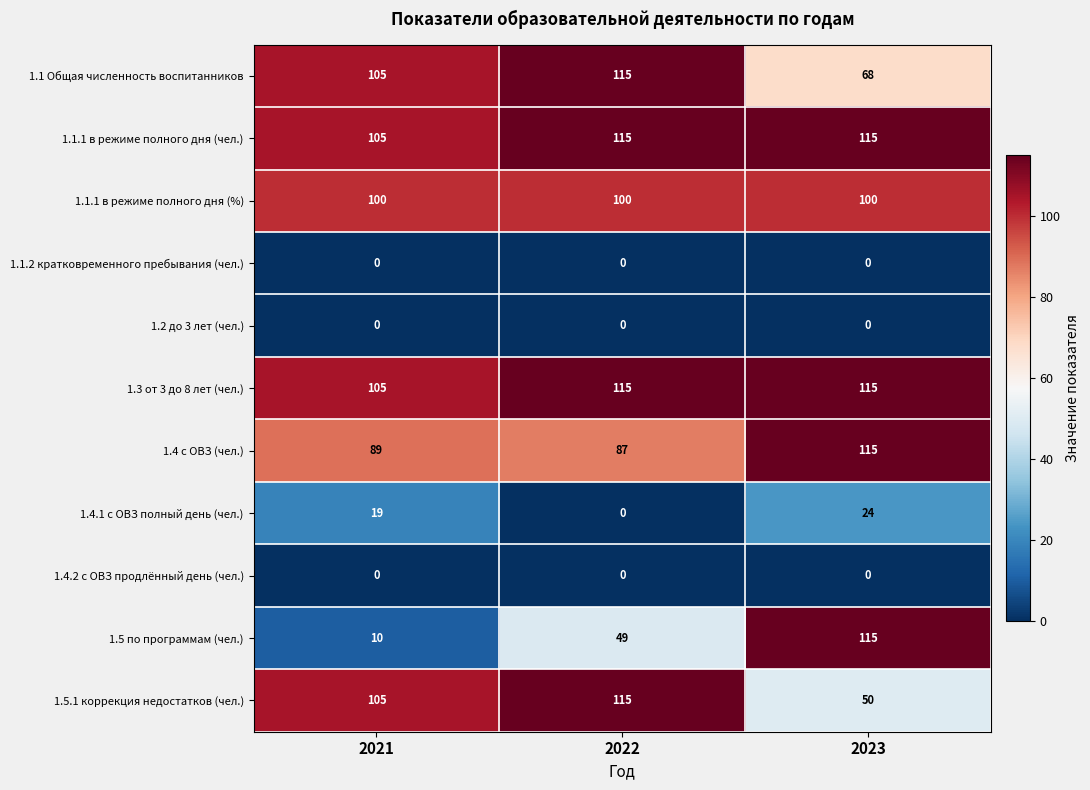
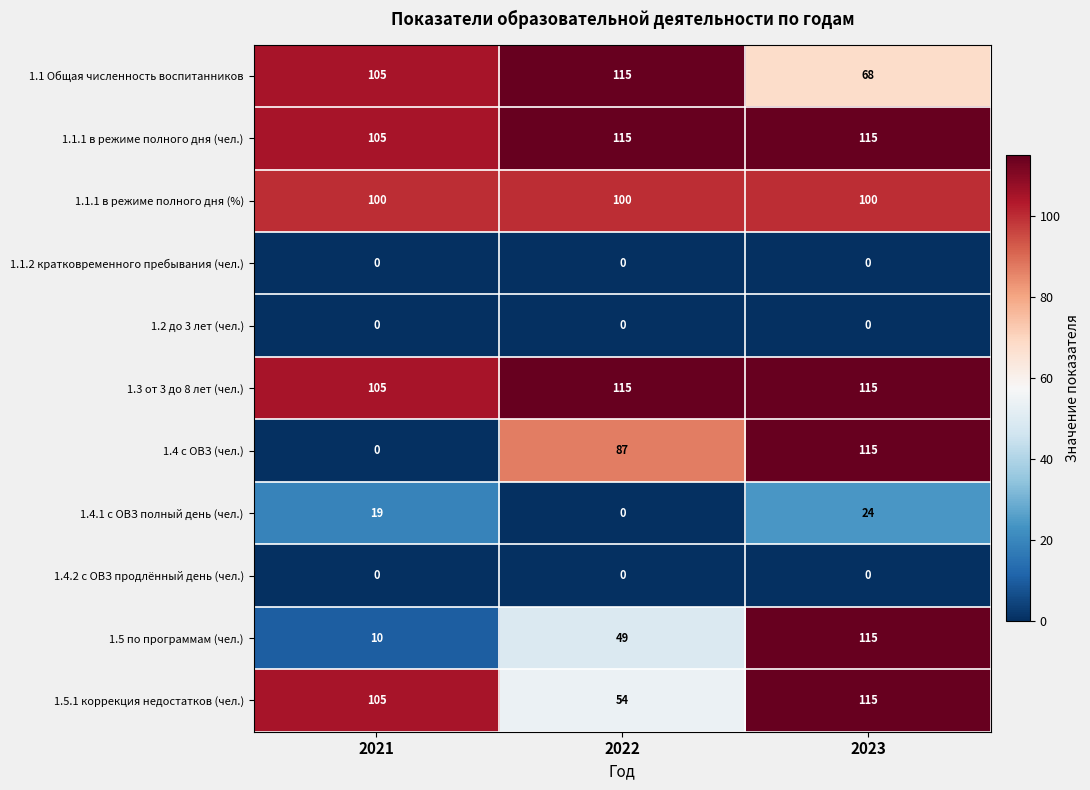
1.4 с ОВЗ (чел.), 2021: 89 -> 0
1.5.1 коррекция недостатков (чел.), 2022: 115 -> 54
1.5.1 коррекция недостатков (чел.), 2023: 50 -> 115
